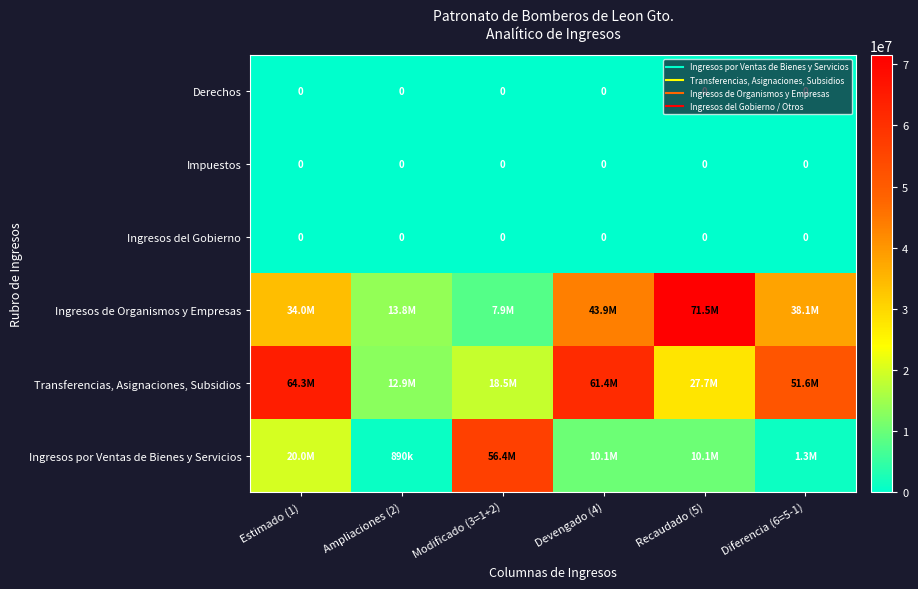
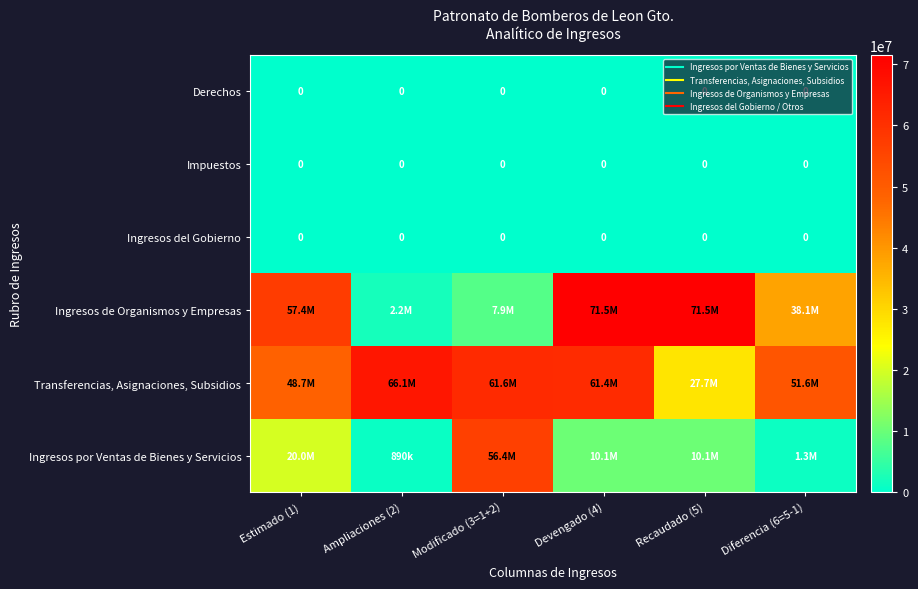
Ingresos de Organismos y Empresas, Estimado (1): 34.0M -> 57.4M
Ingresos de Organismos y Empresas, Ampliaciones (2): 13.8M -> 2.2M
Ingresos de Organismos y Empresas, Devengado (4): 43.9M -> 71.5M
Transferencias, Asignaciones, Subsidios, Estimado (1): 64.3M -> 48.7M
Transferencias, Asignaciones, Subsidios, Ampliaciones (2): 12.9M -> 66.1M
Transferencias, Asignaciones, Subsidios, Modificado (3=1+2): 18.5M -> 61.6M
